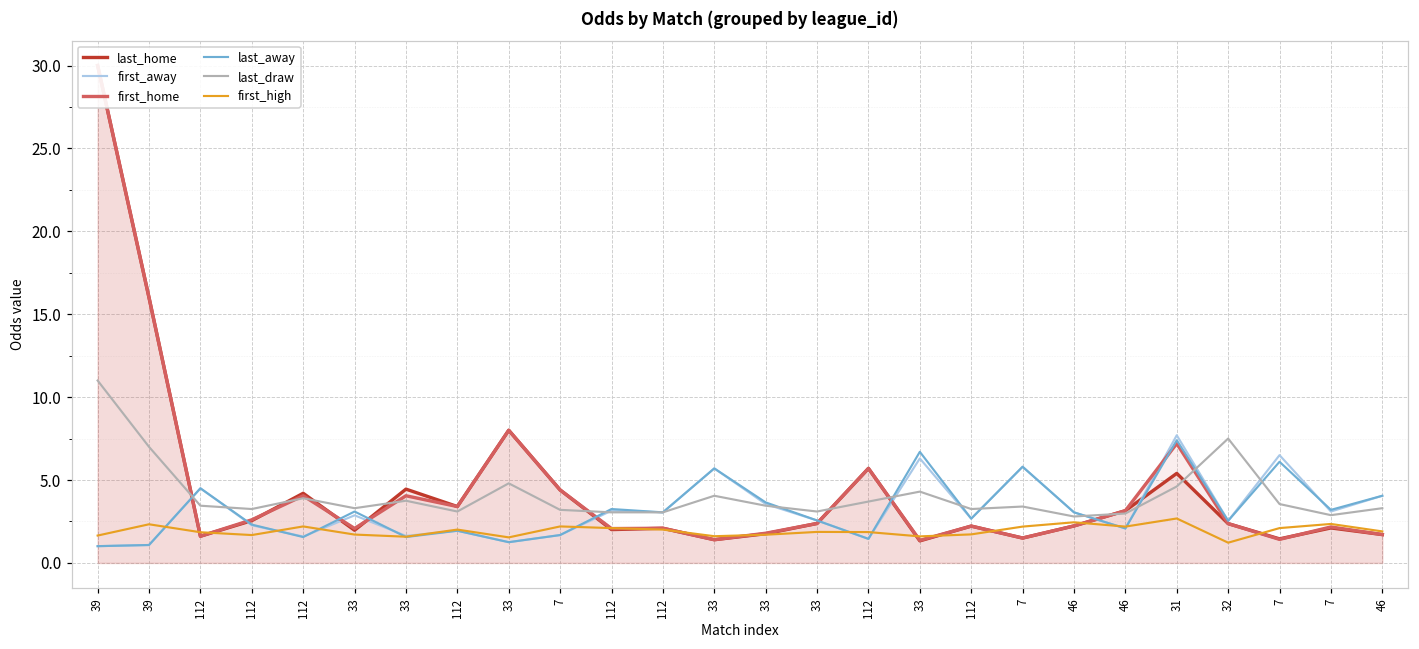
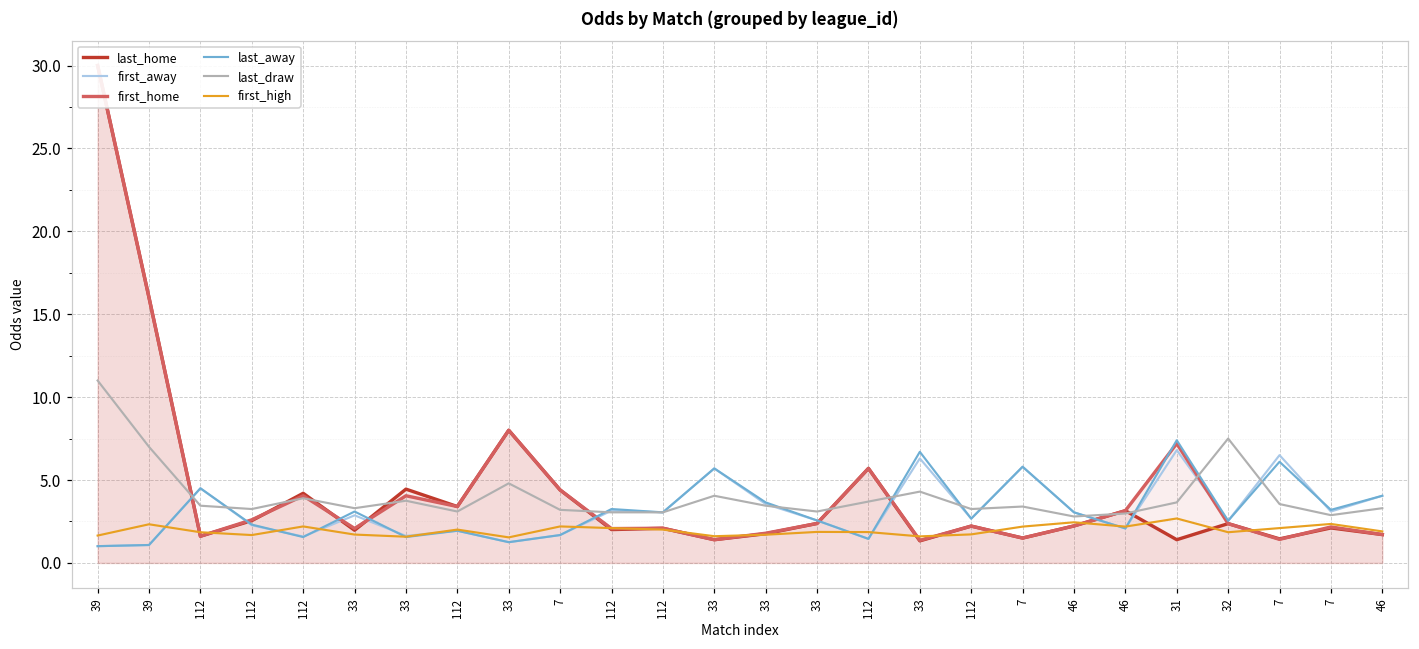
last_home, 31: 5.4 -> 1.4
first_away, 31: 7.7 -> 6.8
last_draw, 31: 4.6 -> 3.7
first_high, 32: 1.2 -> 1.9
